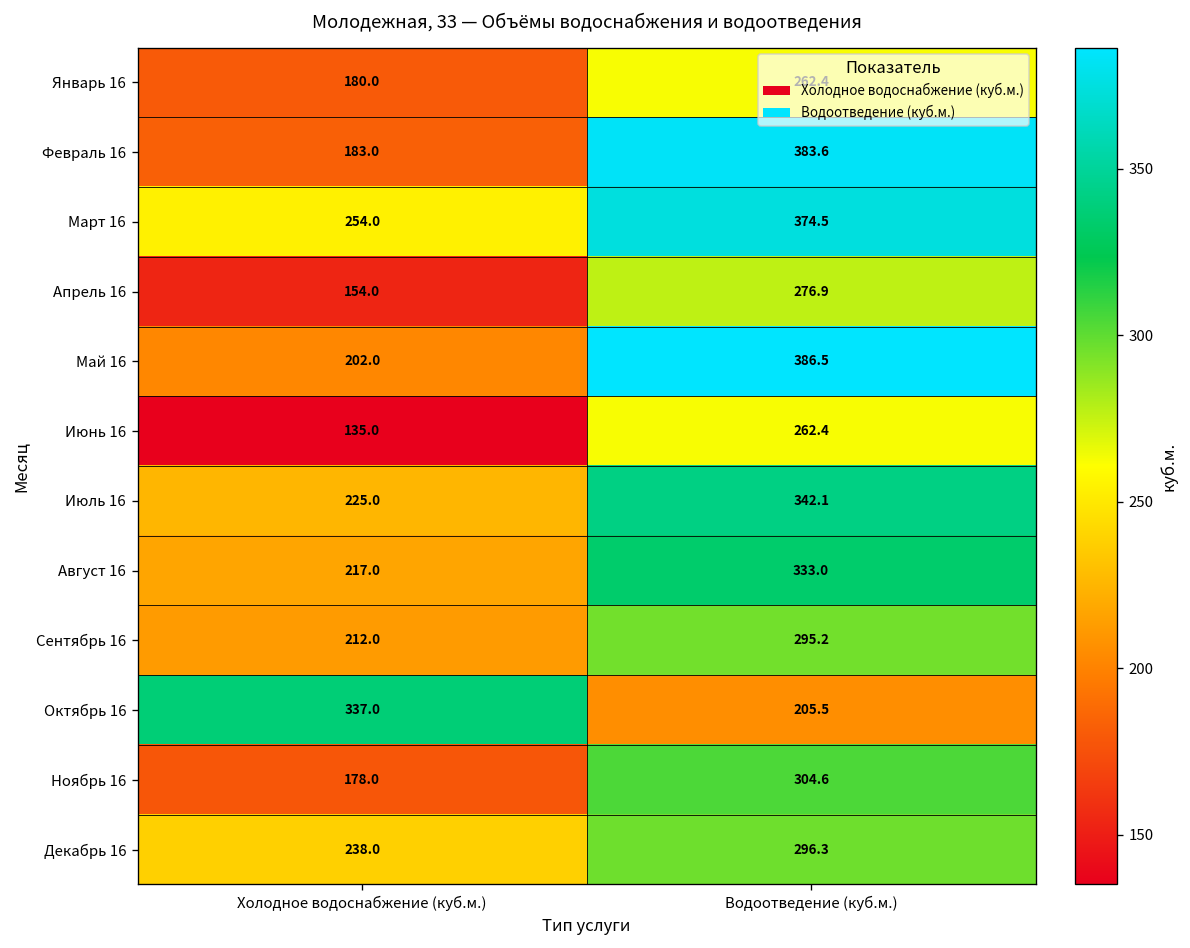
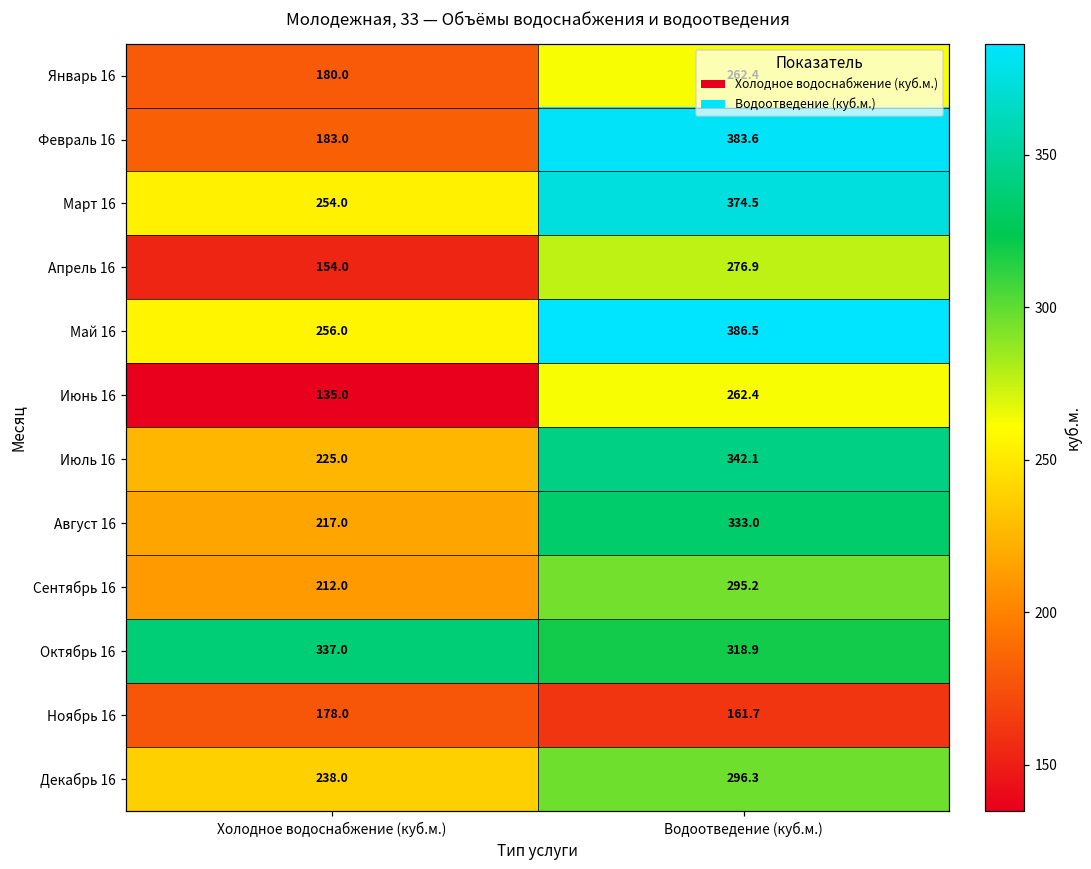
Май 16, Холодное водоснабжение (куб.м.): 202.0 -> 256.0
Октябрь 16, Водоотведение (куб.м.): 205.5 -> 318.9
Ноябрь 16, Водоотведение (куб.м.): 304.6 -> 161.7
